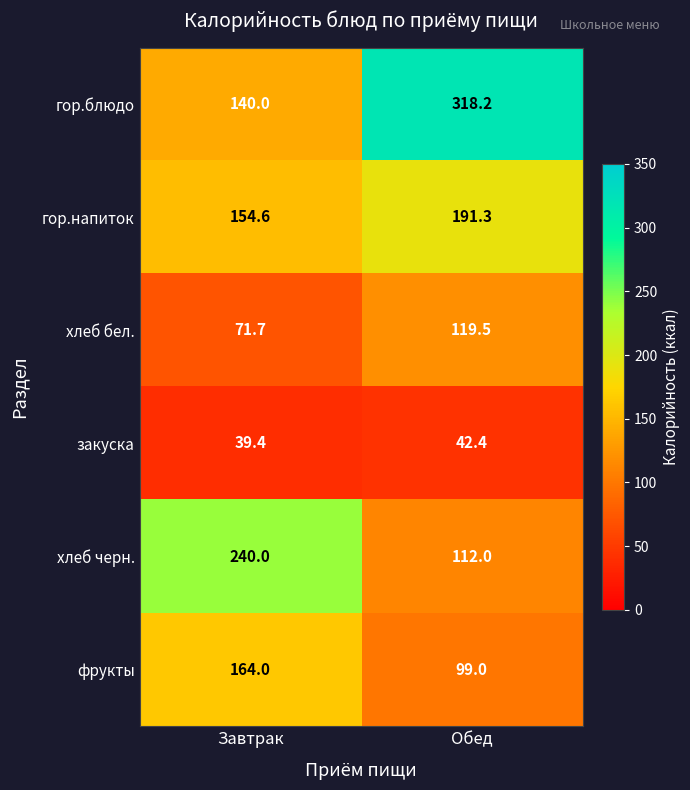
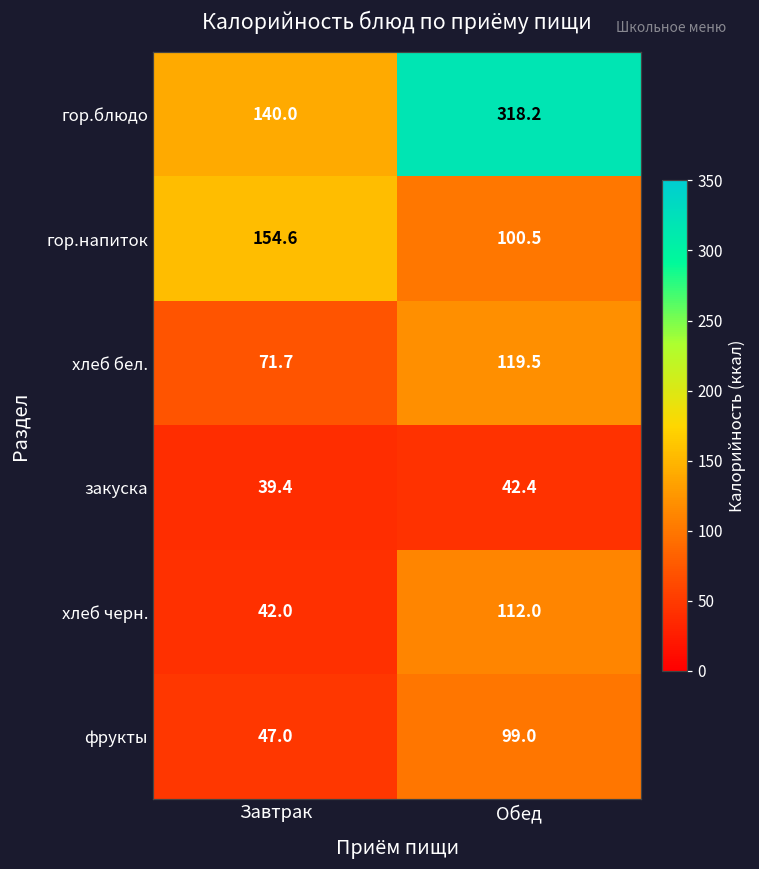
гор.напиток, Обед: 191.3 -> 100.5
хлеб черн., Завтрак: 240.0 -> 42.0
фрукты, Завтрак: 164.0 -> 47.0
